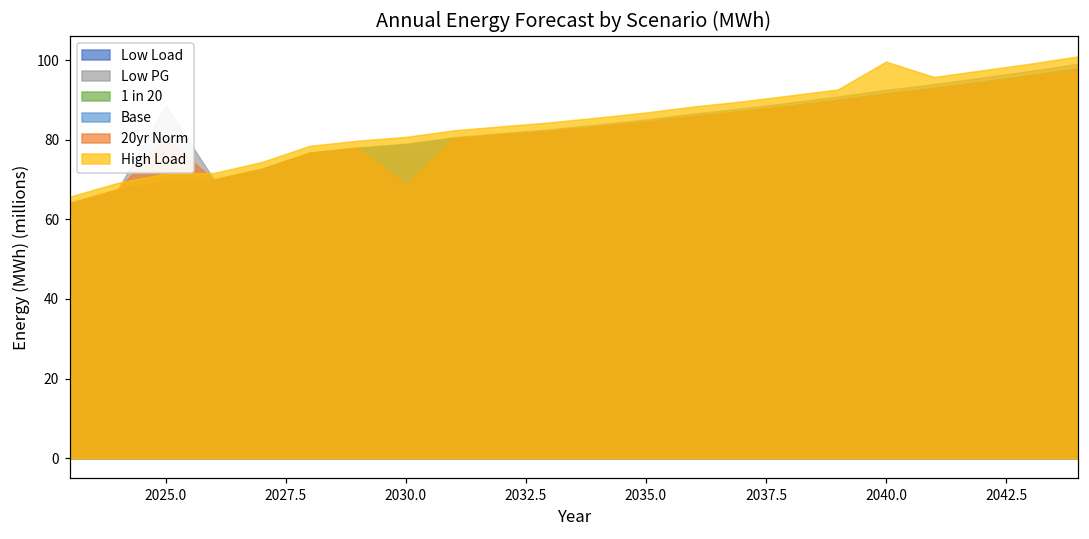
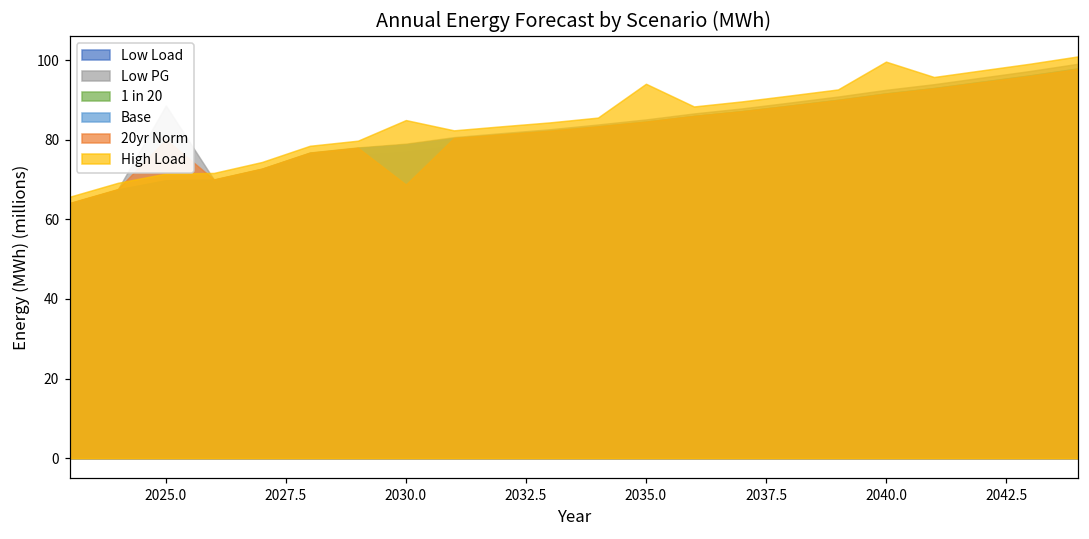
High Load, 2030.0: 81 -> 85
High Load, 2035.0: 87 -> 94
